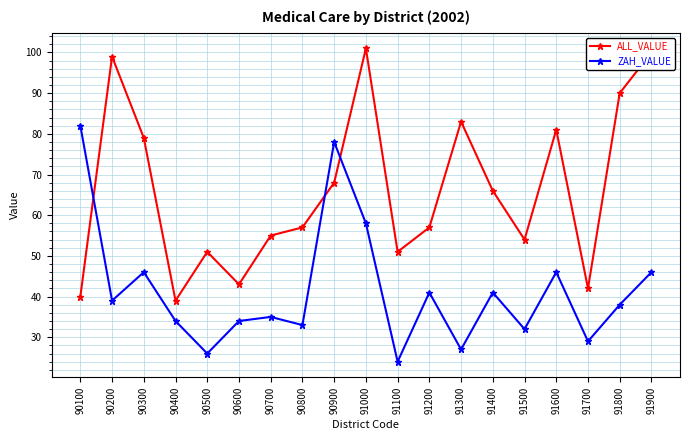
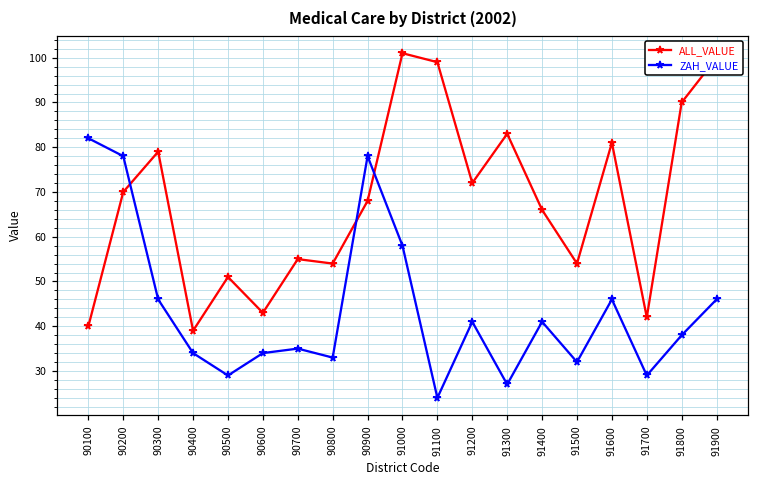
ALL_VALUE, 90200: 99 -> 70
ZAH_VALUE, 90200: 39 -> 78
ZAH_VALUE, 90500: 26 -> 29
ALL_VALUE, 90800: 57 -> 54
ALL_VALUE, 91100: 51 -> 99
ALL_VALUE, 91200: 57 -> 72
